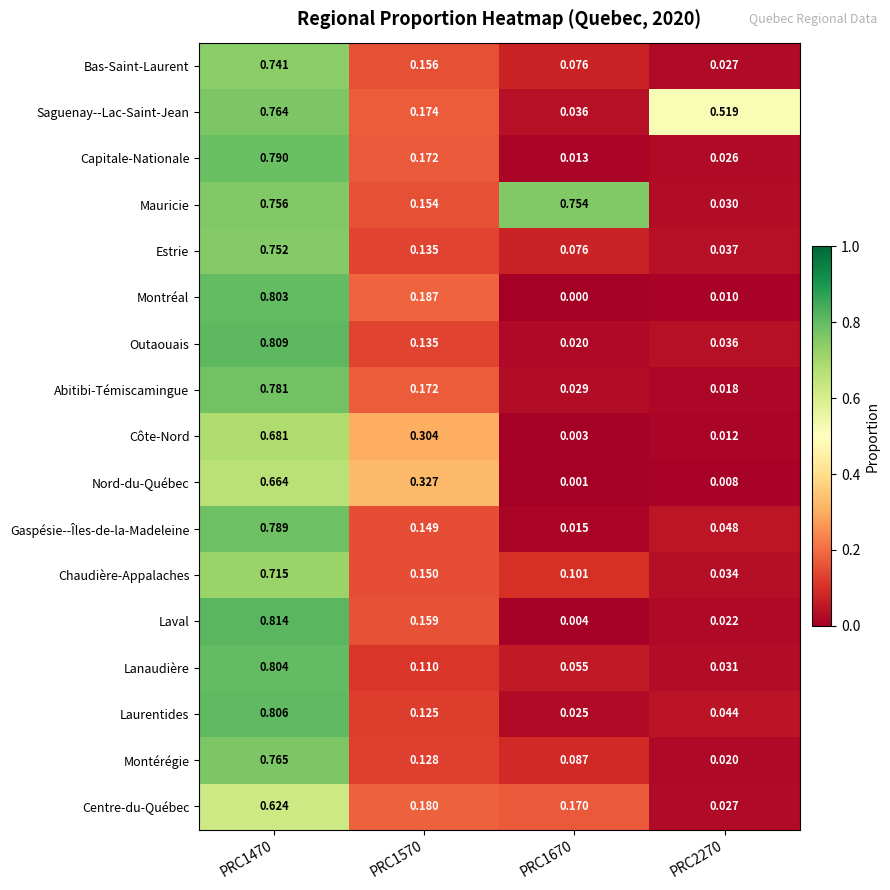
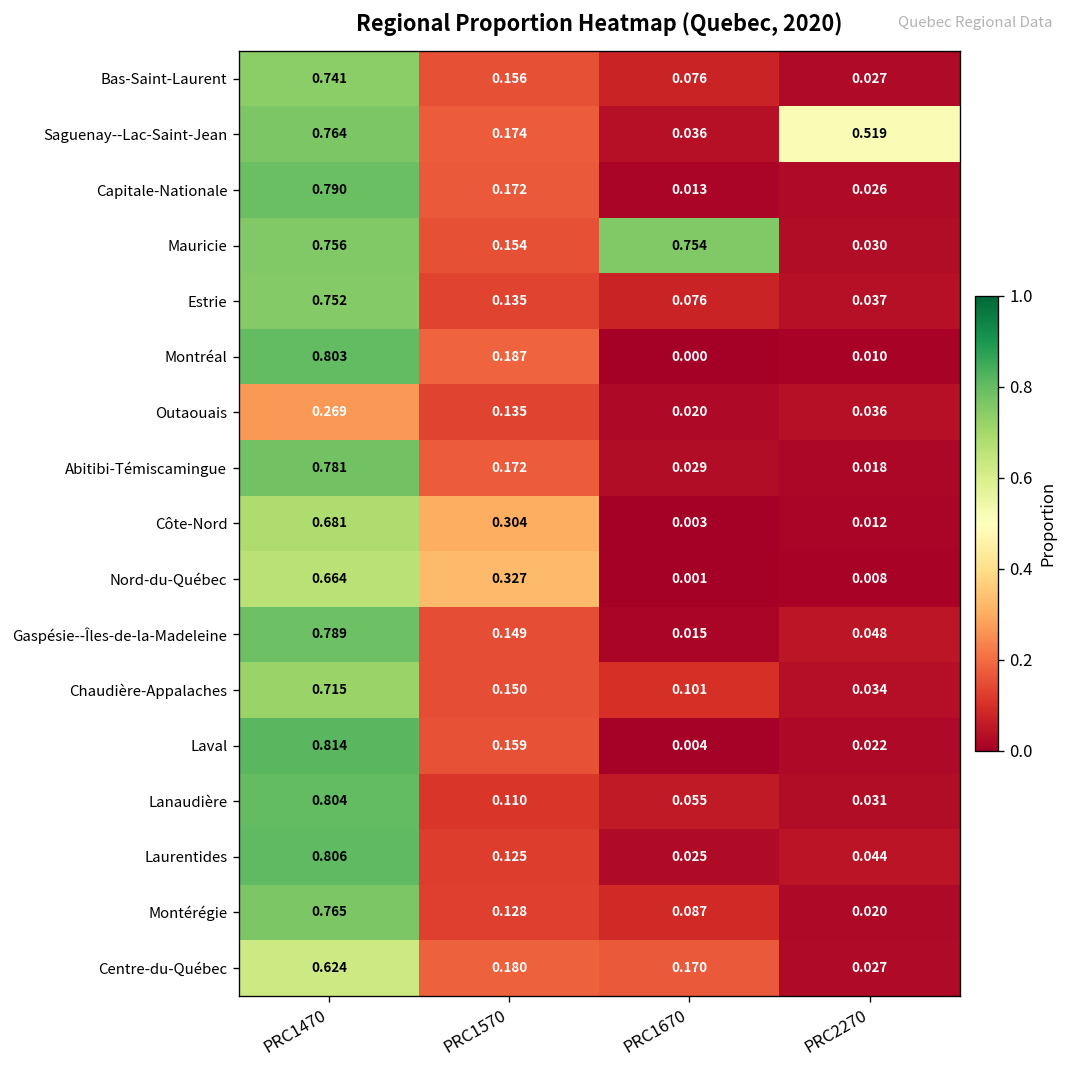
Outaouais, PRC1470: 0.809 -> 0.269
